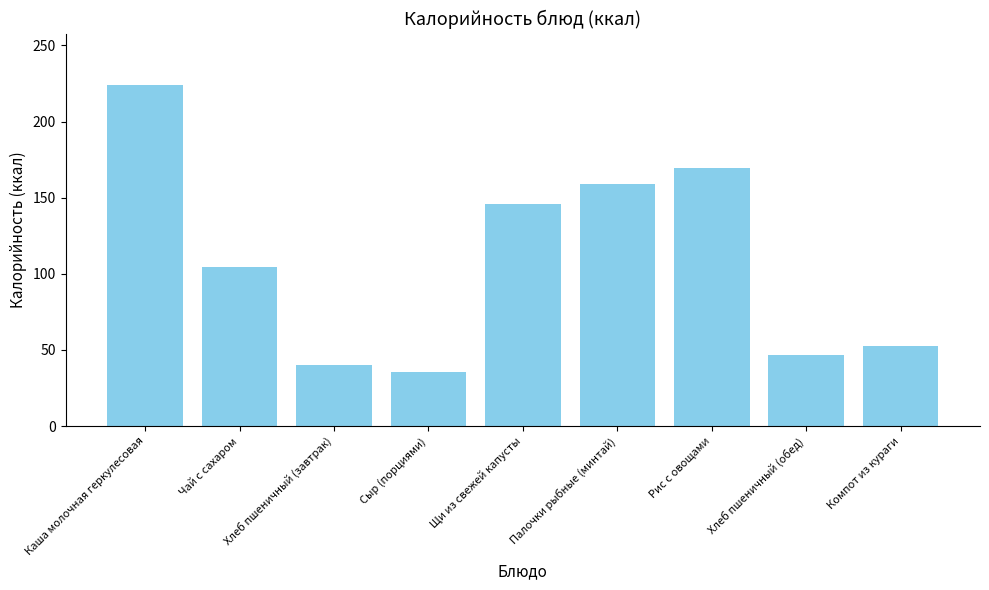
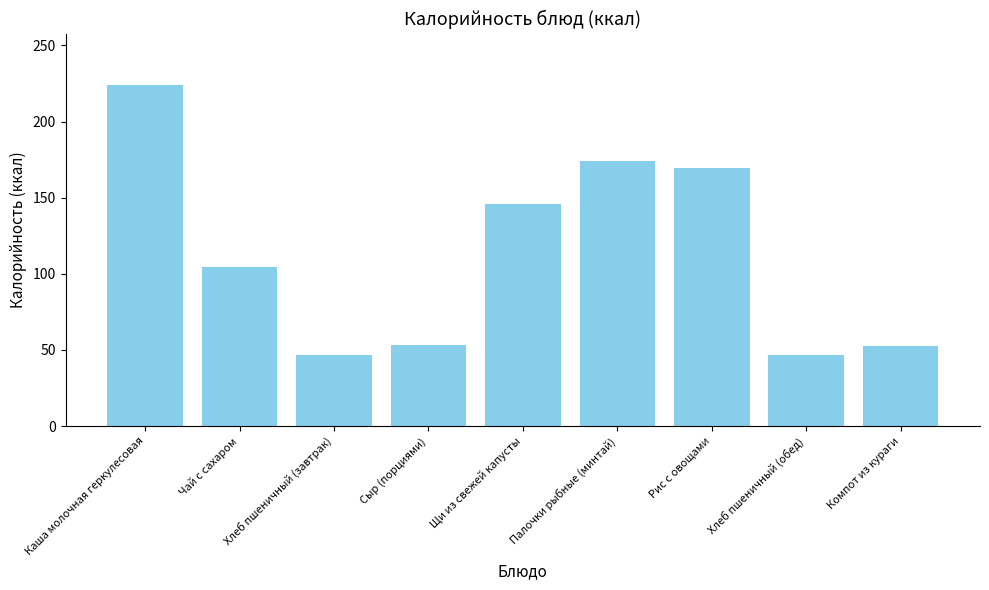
Хлеб пшеничный (завтрак): 40 -> 47
Сыр (порциями): 36 -> 53
Палочки рыбные (минтай): 159 -> 174
